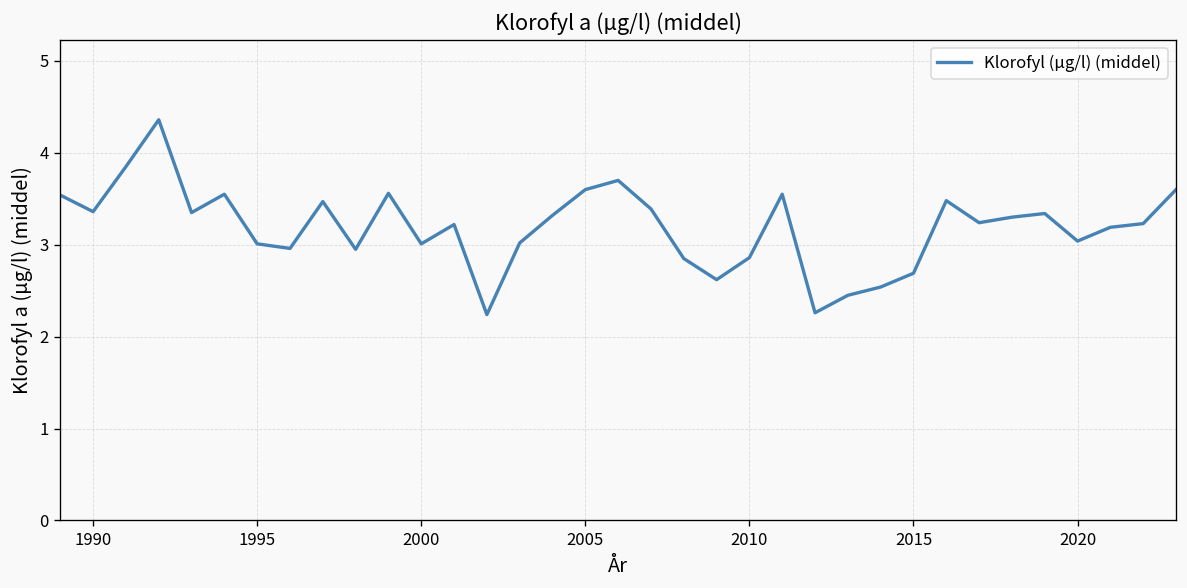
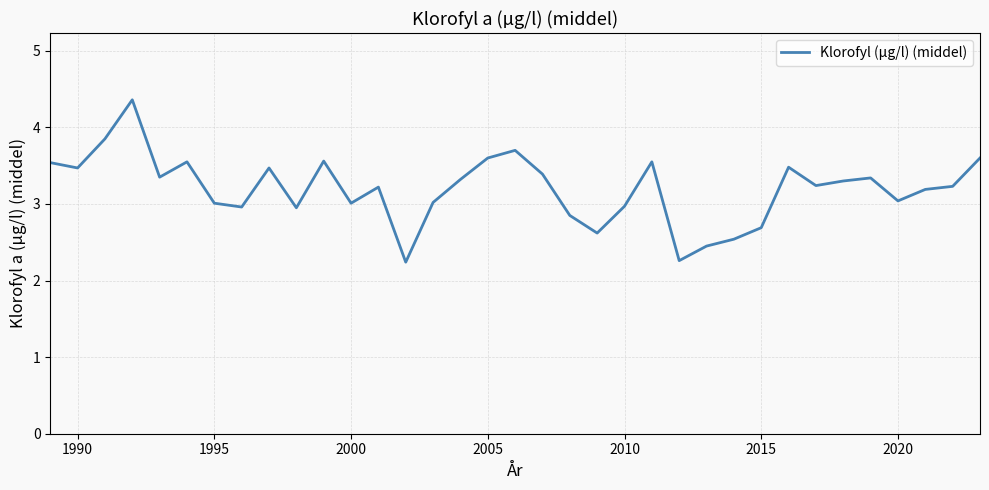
1990: 3.4 -> 3.5
2010: 2.9 -> 3.0
